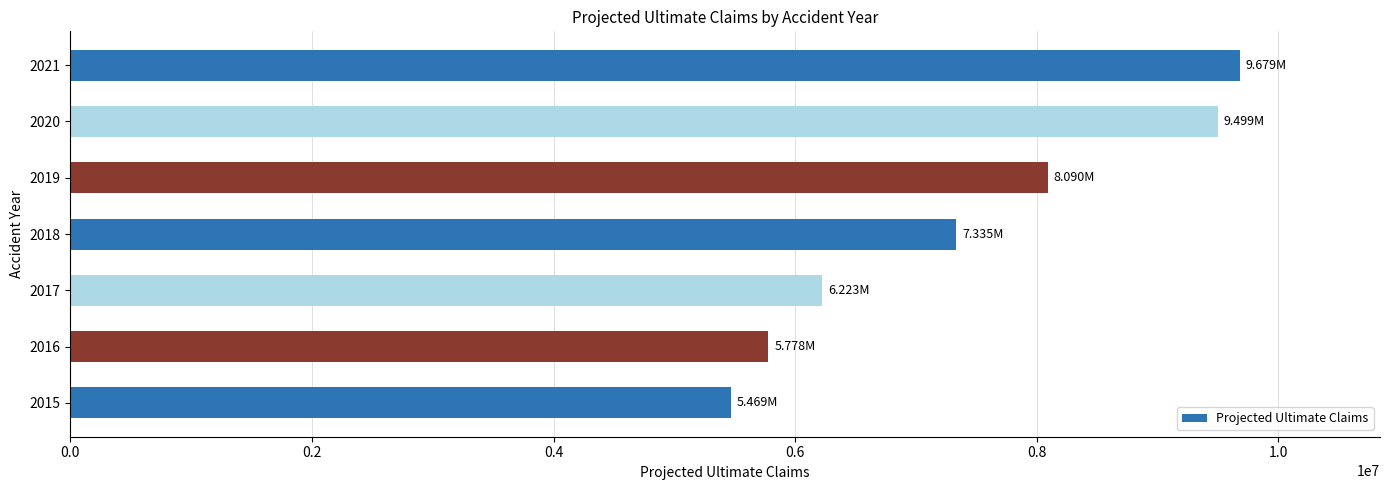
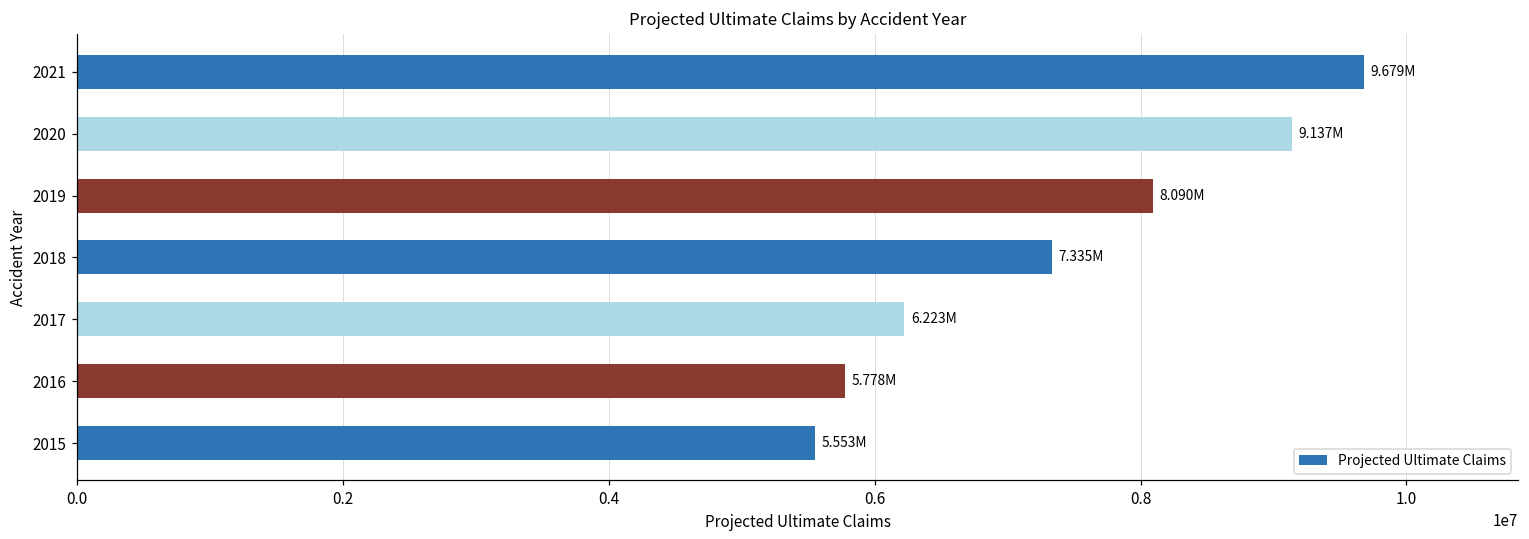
2020: 9.499M -> 9.137M
2015: 5.469M -> 5.553M
